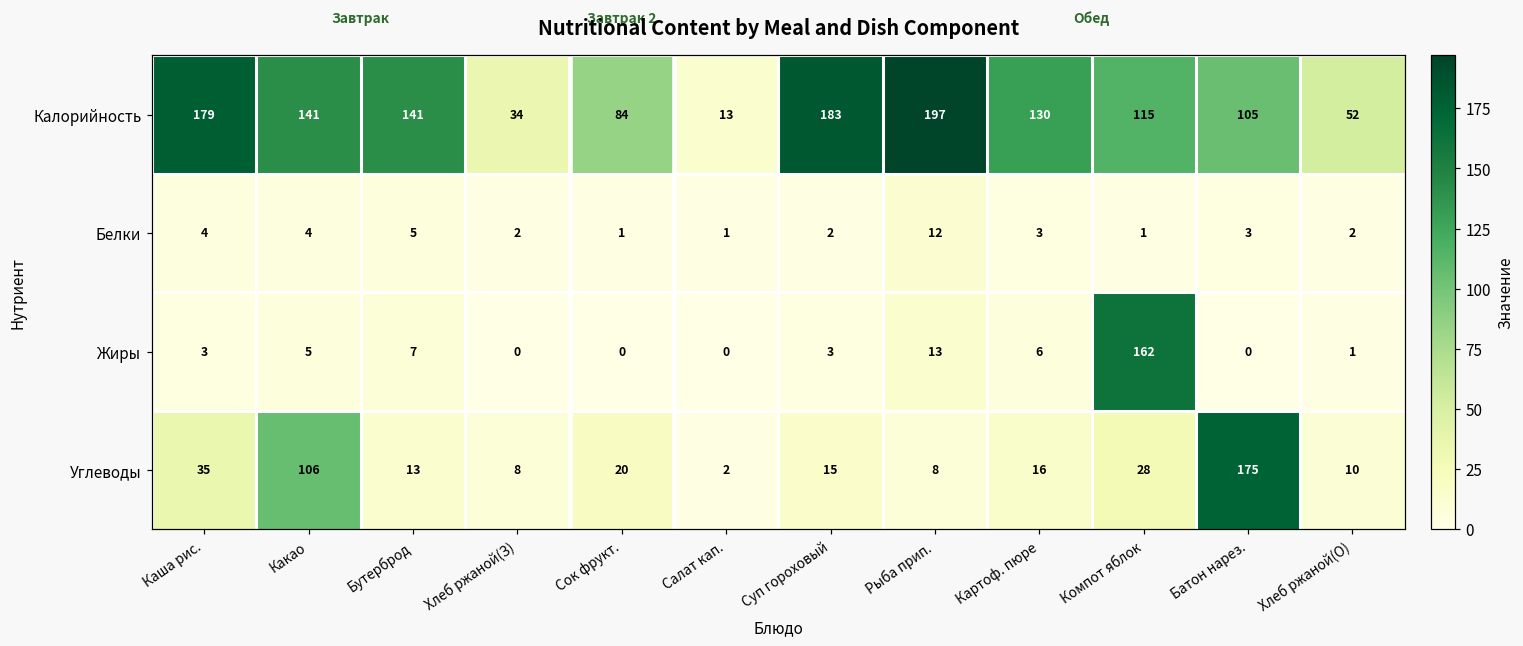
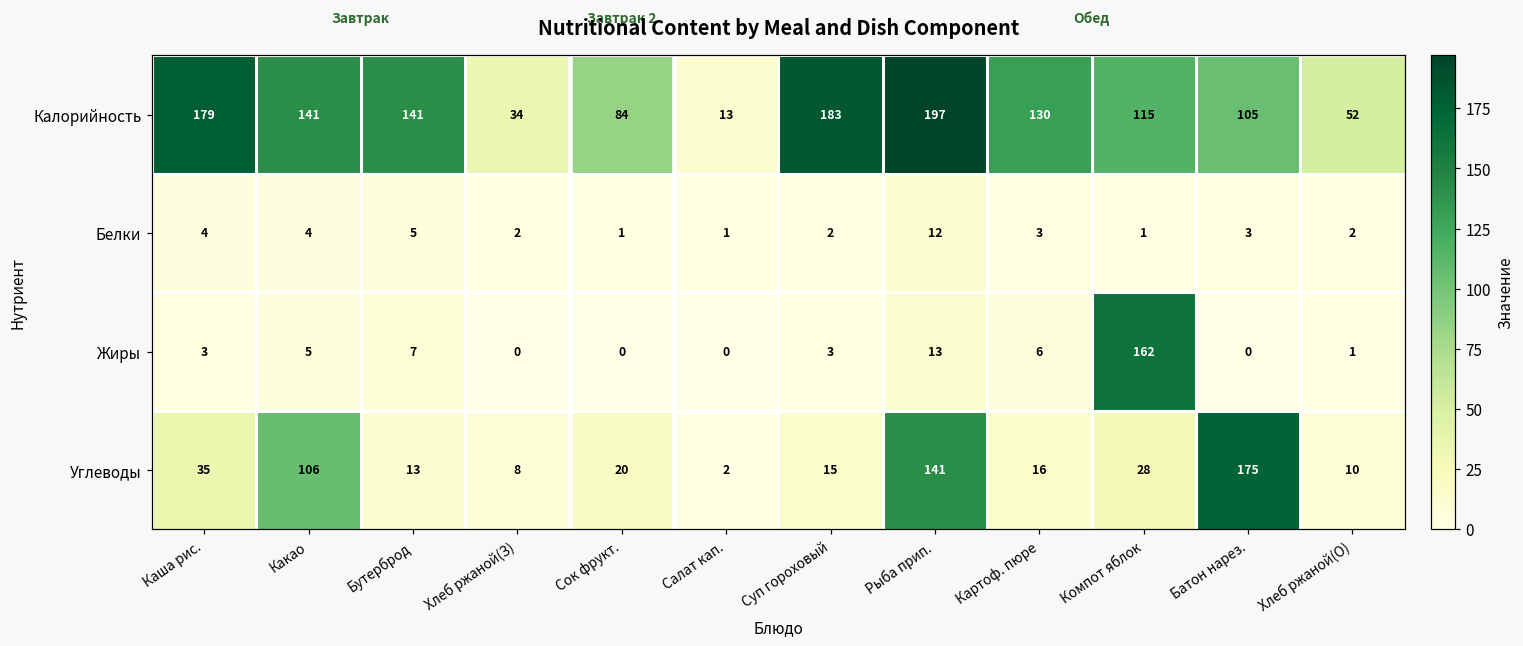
Углеводы, Рыба прип.: 8 -> 141
